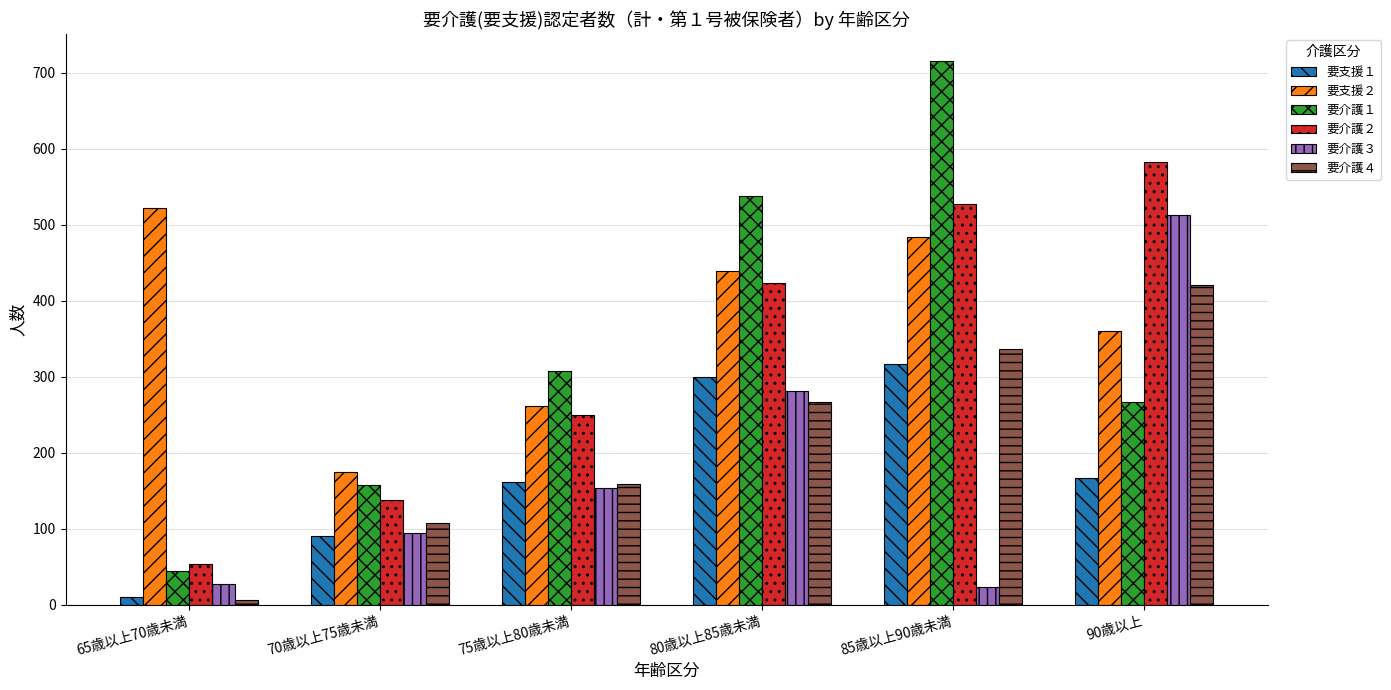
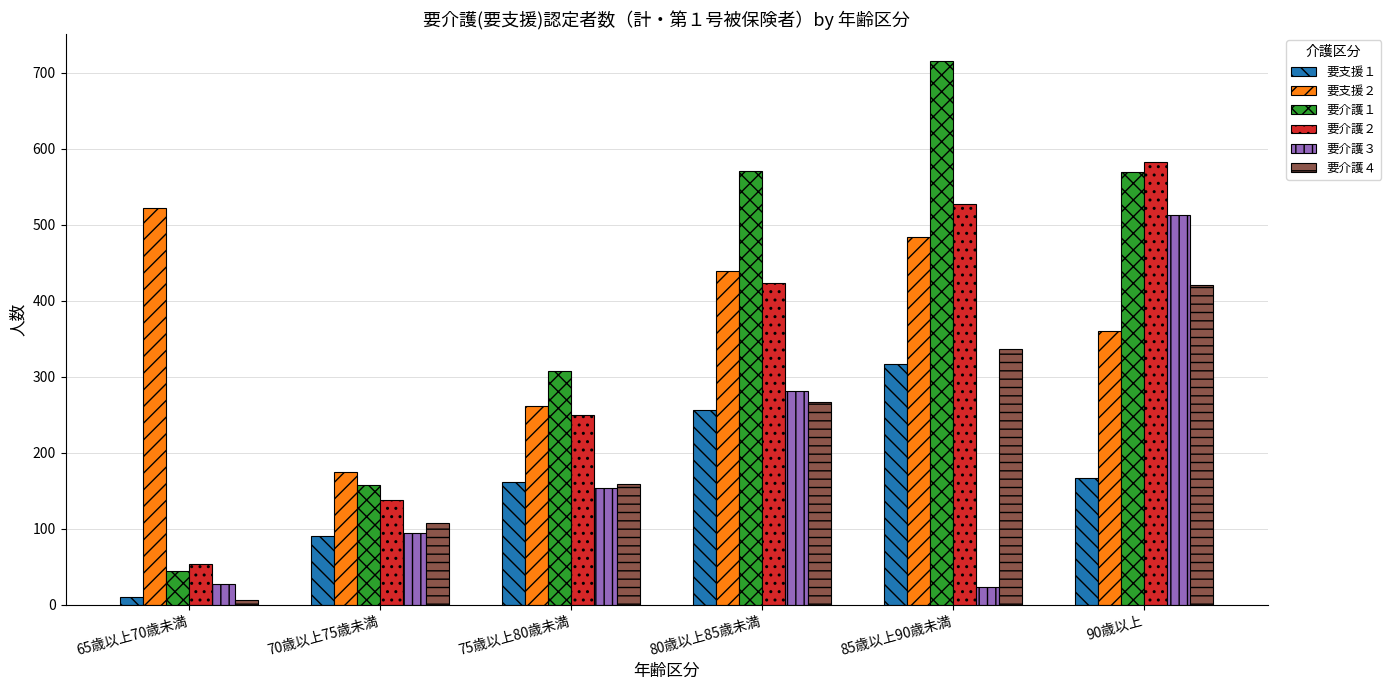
要支援１, 80歳以上85歳未満: 300 -> 260
要介護１, 80歳以上85歳未満: 540 -> 570
要介護１, 90歳以上: 270 -> 570
